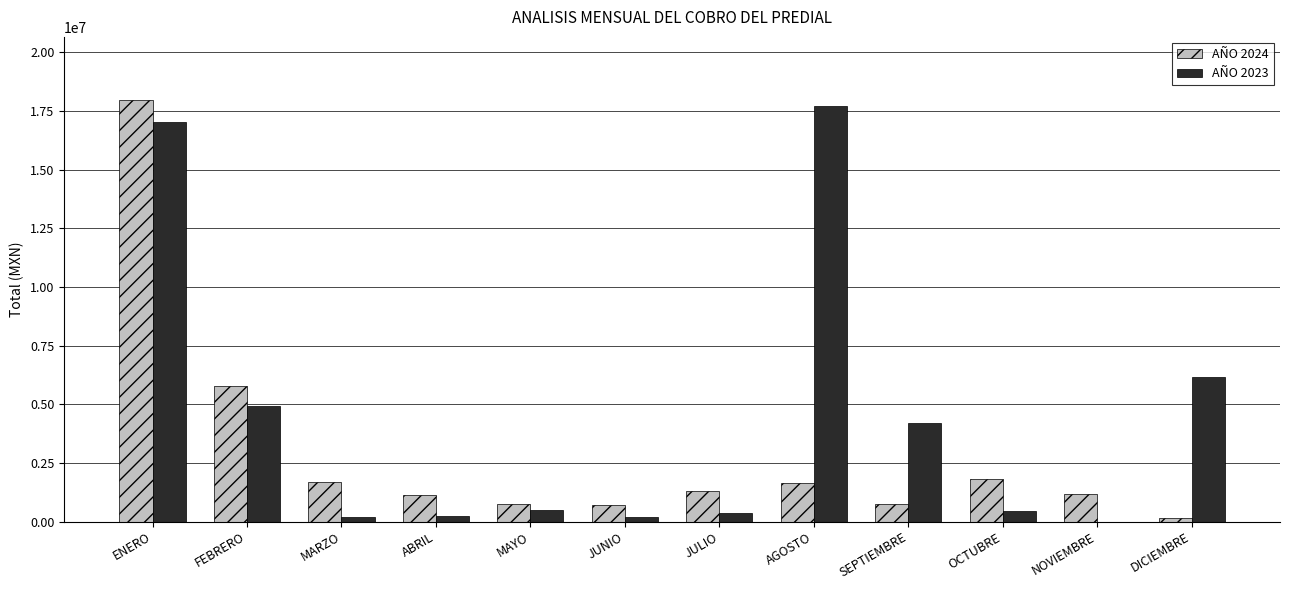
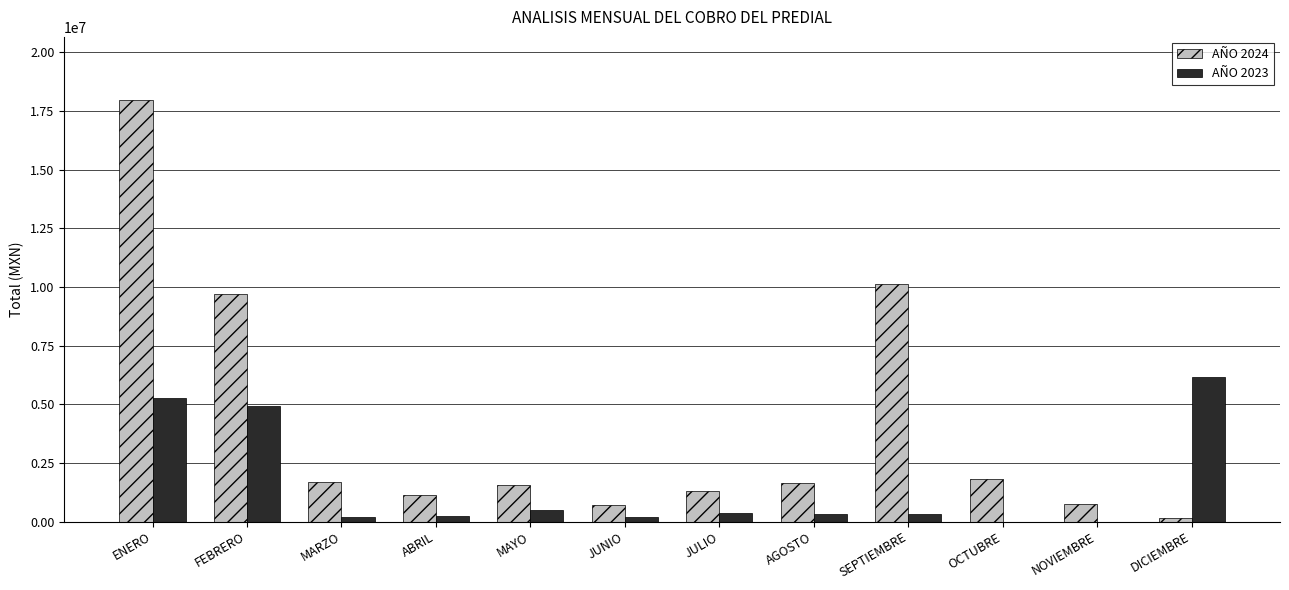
AÑO 2023, ENERO: 17000000 -> 5300000
AÑO 2024, FEBRERO: 5800000 -> 9700000
AÑO 2024, MAYO: 800000 -> 1600000
AÑO 2023, AGOSTO: 17700000 -> 300000
AÑO 2024, SEPTIEMBRE: 800000 -> 10100000
AÑO 2023, SEPTIEMBRE: 4200000 -> 300000
AÑO 2023, OCTUBRE: 400000 -> 0
AÑO 2024, NOVIEMBRE: 1200000 -> 700000
